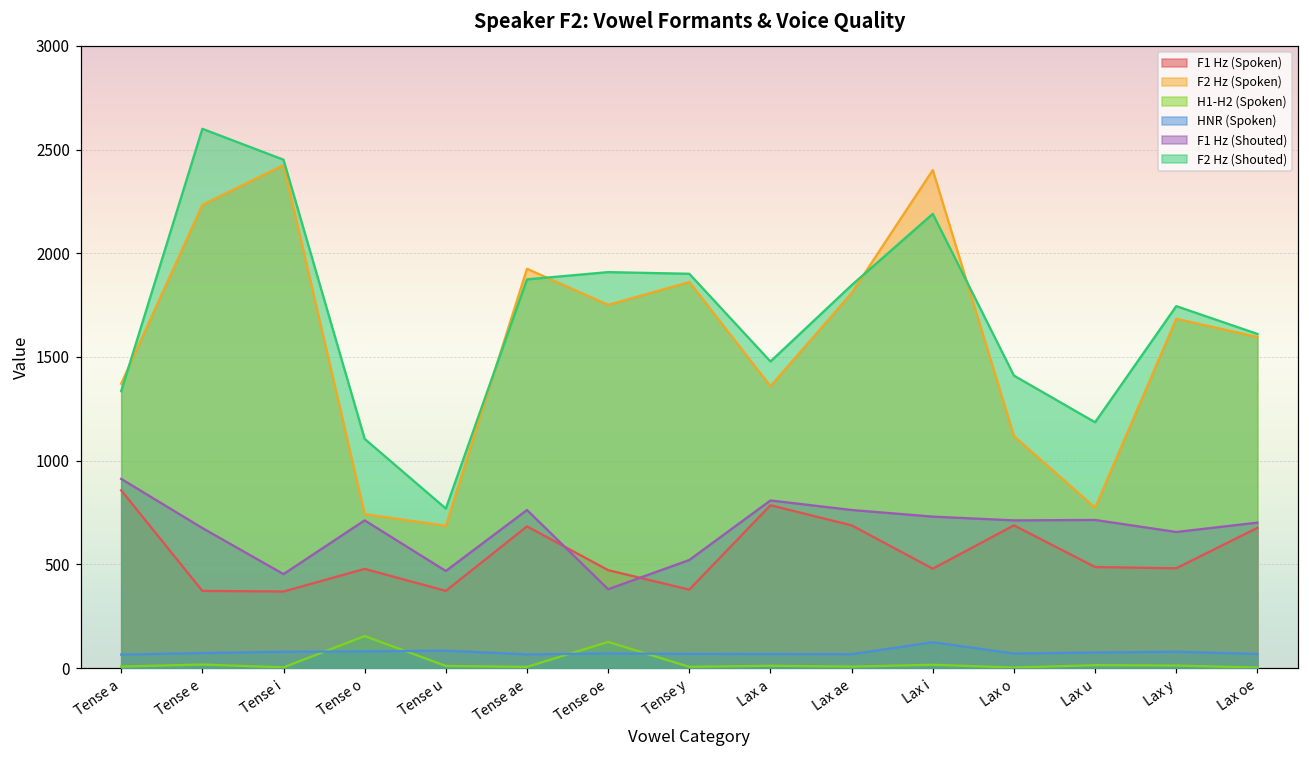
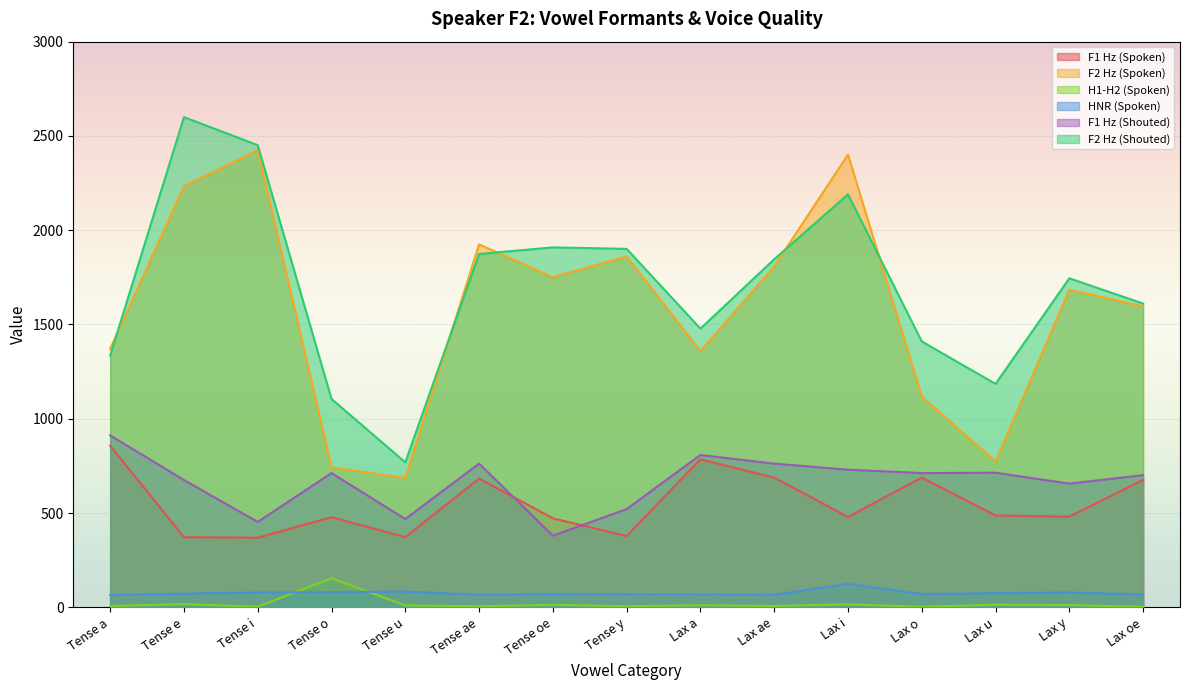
H1-H2 (Spoken), Tense oe: 130 -> 10
